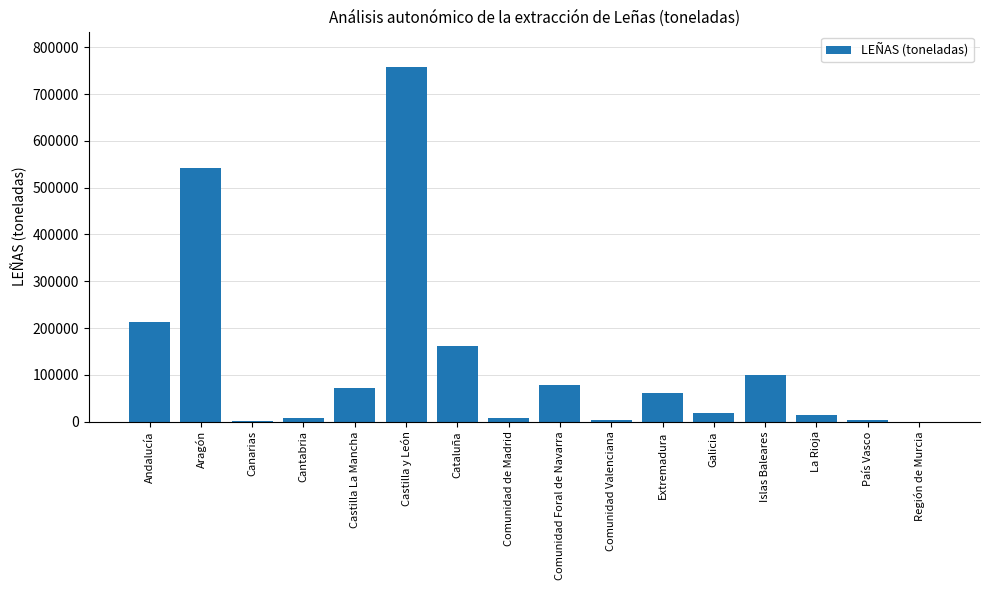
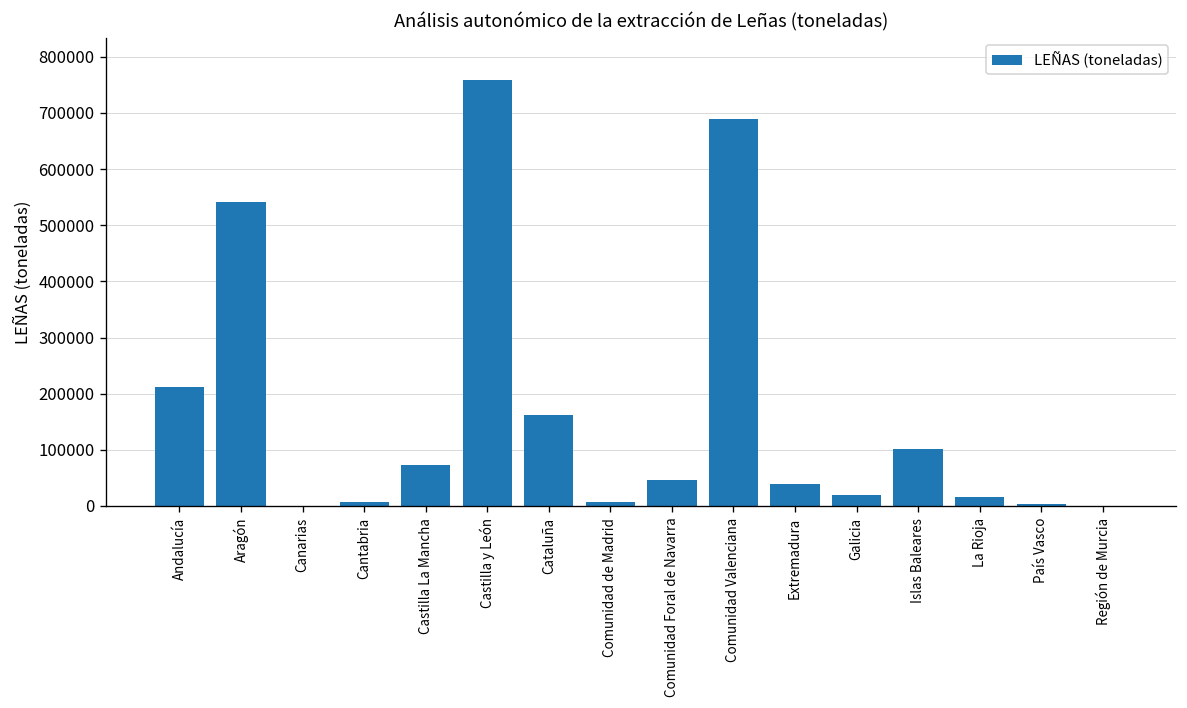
Comunidad Foral de Navarra: 80000 -> 50000
Comunidad Valenciana: 0 -> 690000
Extremadura: 60000 -> 40000
